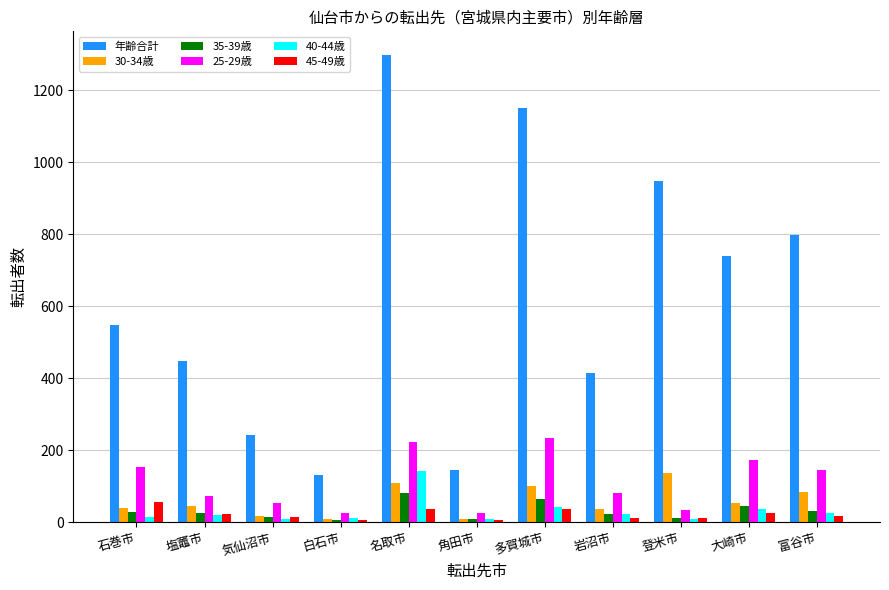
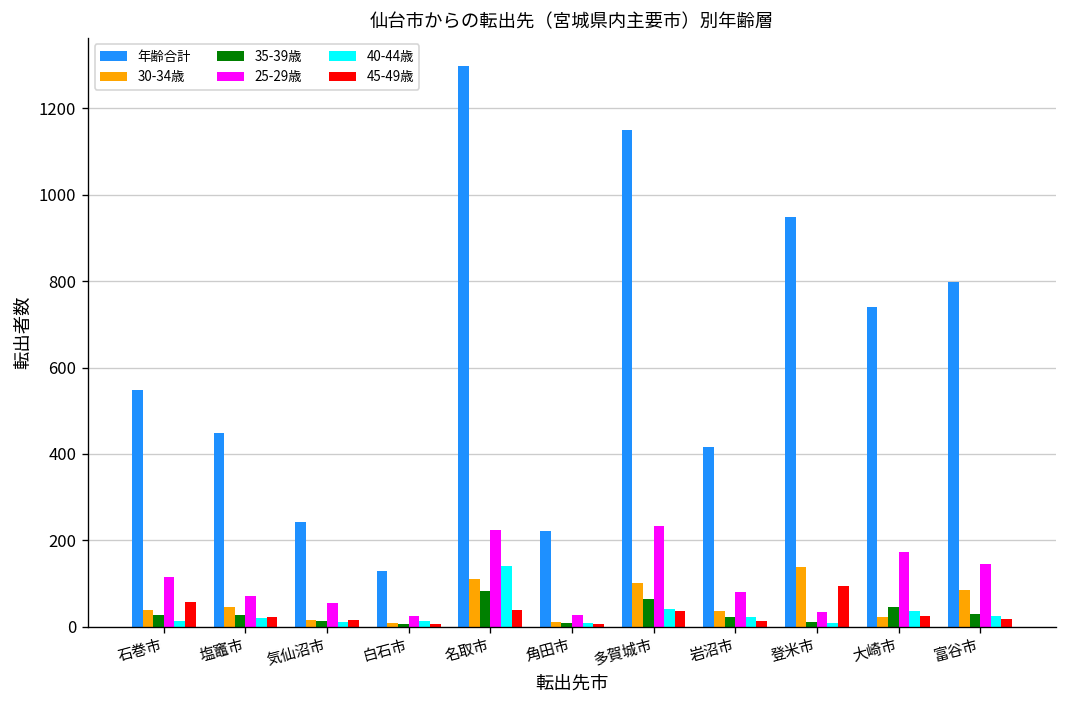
25-29歳, 石巻市: 150 -> 120
年齢合計, 角田市: 150 -> 220
45-49歳, 登米市: 10 -> 90
30-34歳, 大崎市: 50 -> 20
